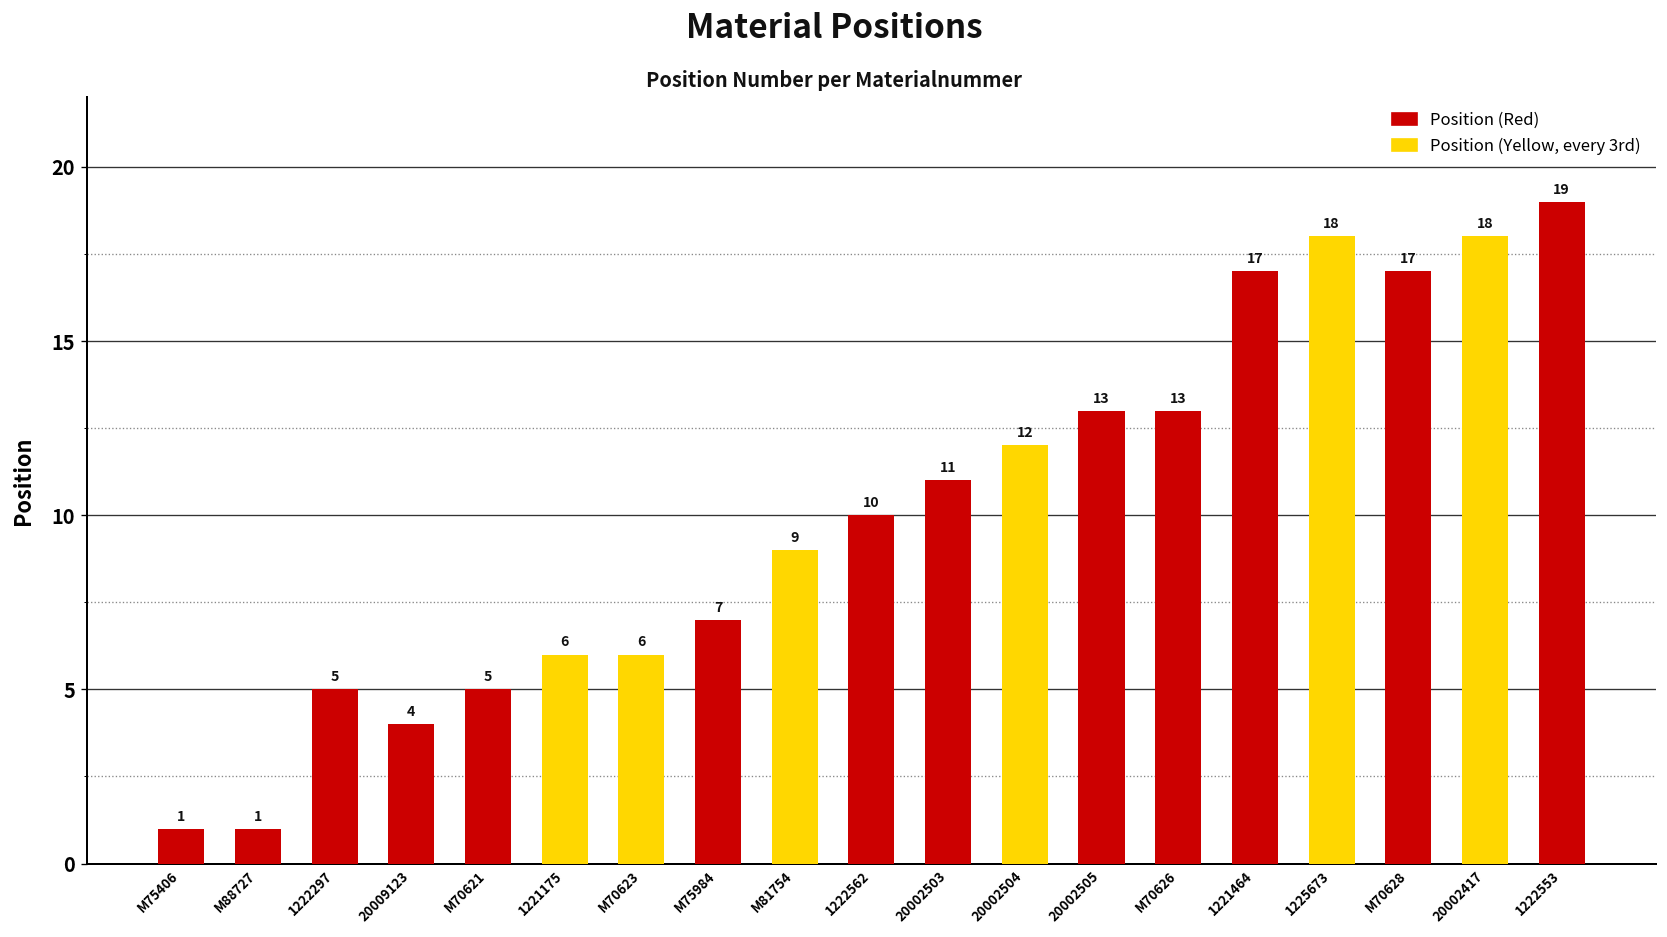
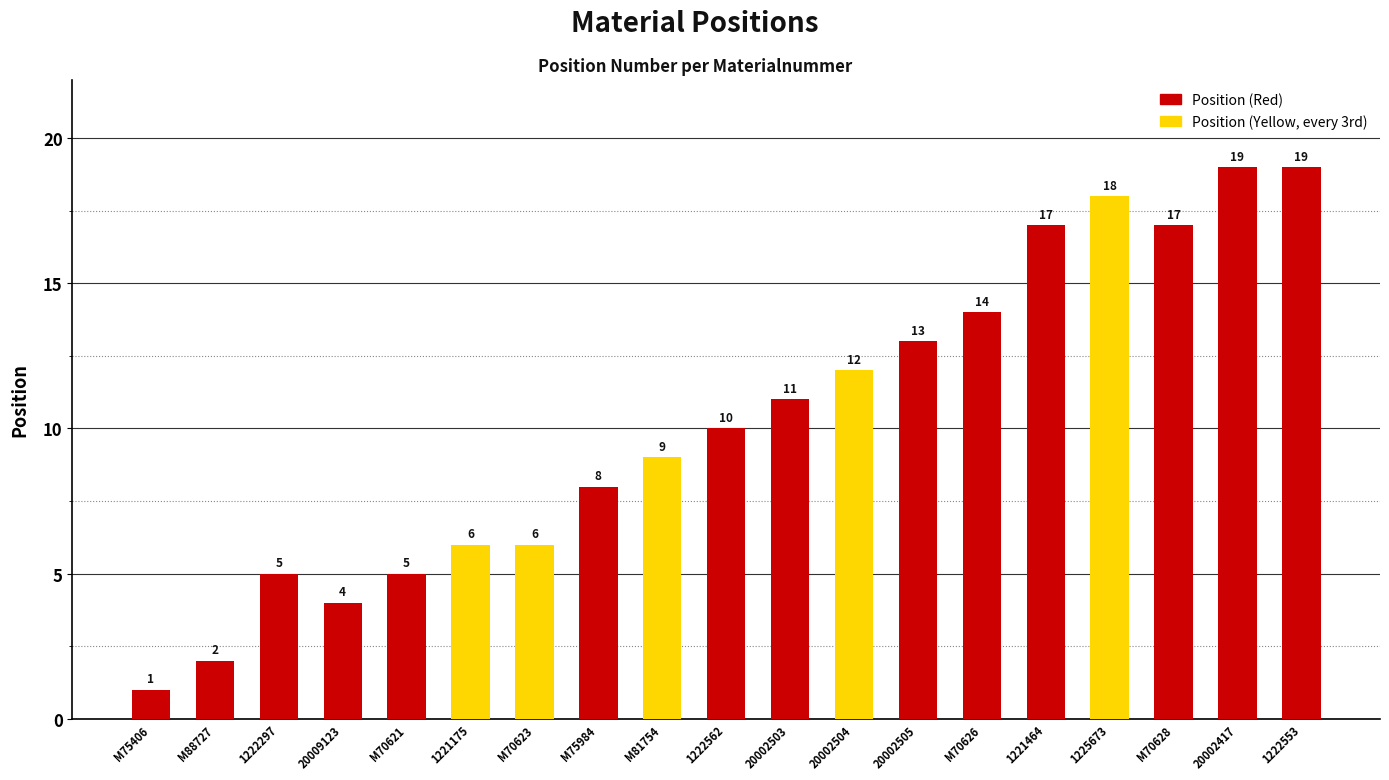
M88727: 1 -> 2
M75984: 7 -> 8
M70626: 13 -> 14
20002417: 18 -> 19
